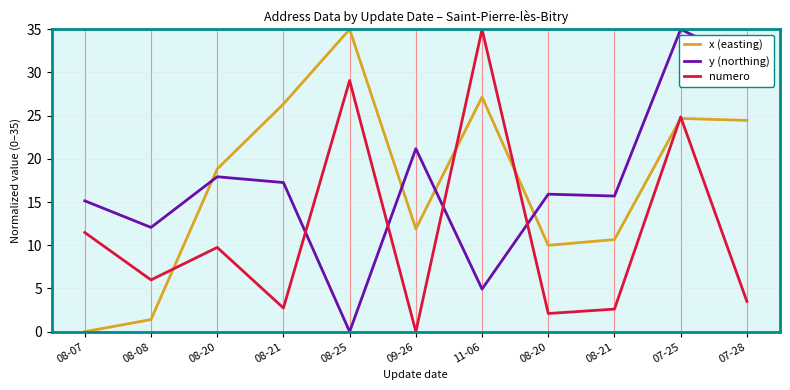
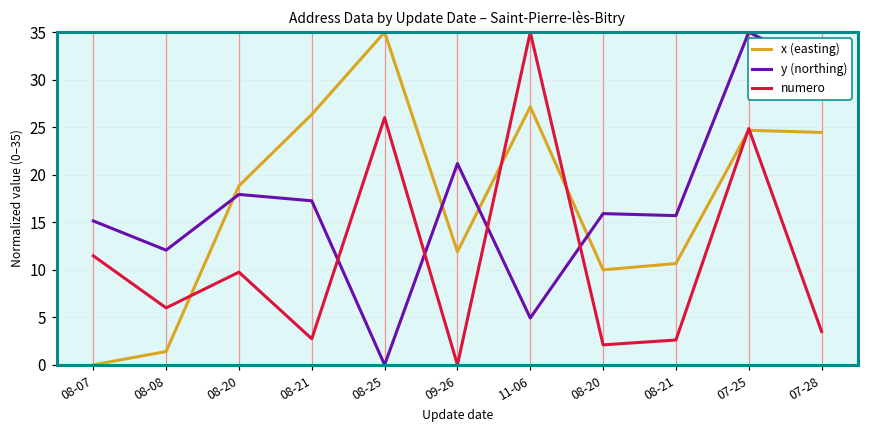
numero, 08-25: 29 -> 26
